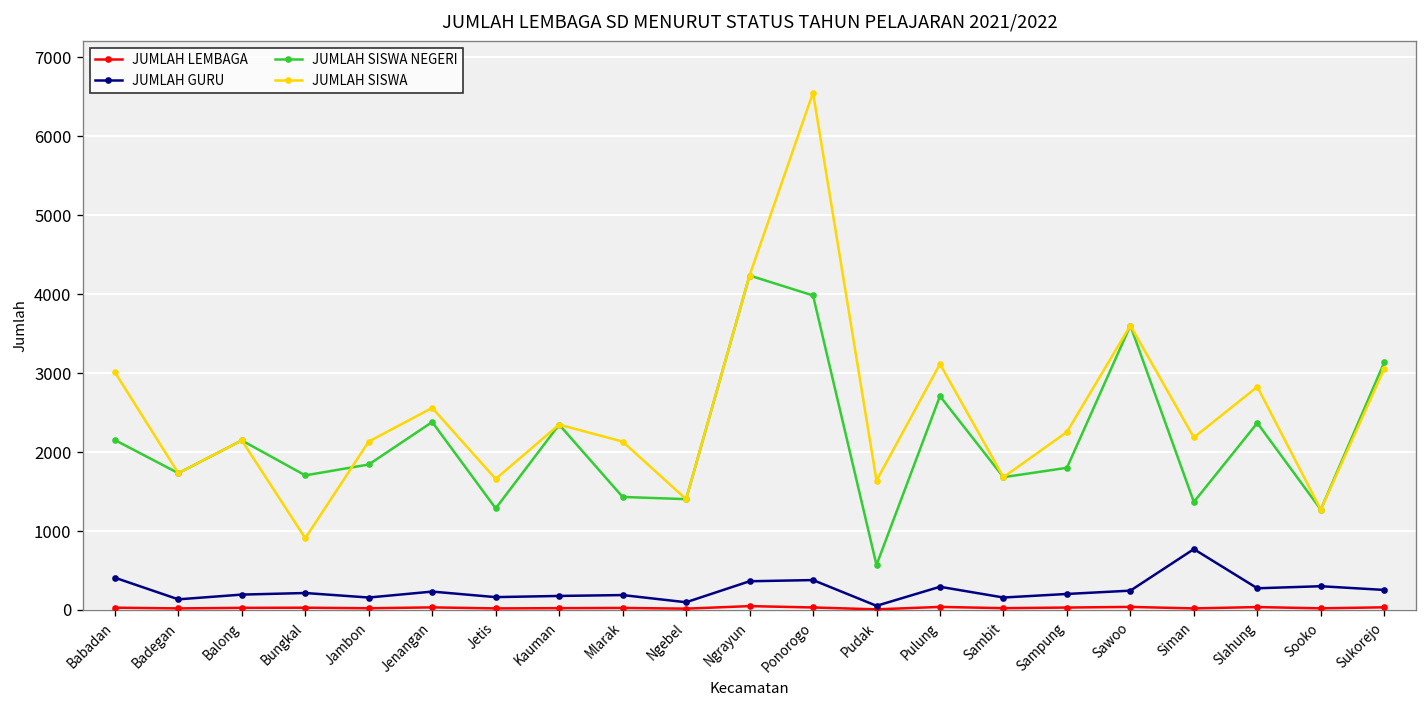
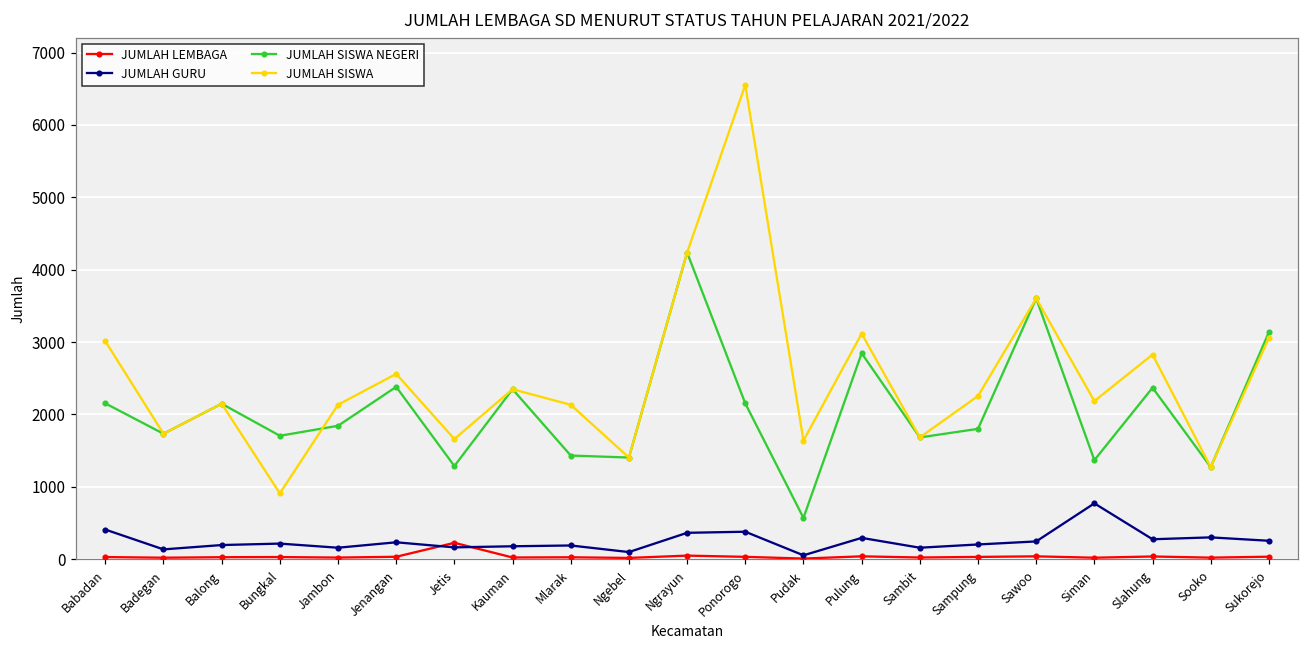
JUMLAH LEMBAGA, Jetis: 0 -> 200
JUMLAH SISWA NEGERI, Ponorogo: 4000 -> 2200
JUMLAH SISWA NEGERI, Pulung: 2700 -> 2800
